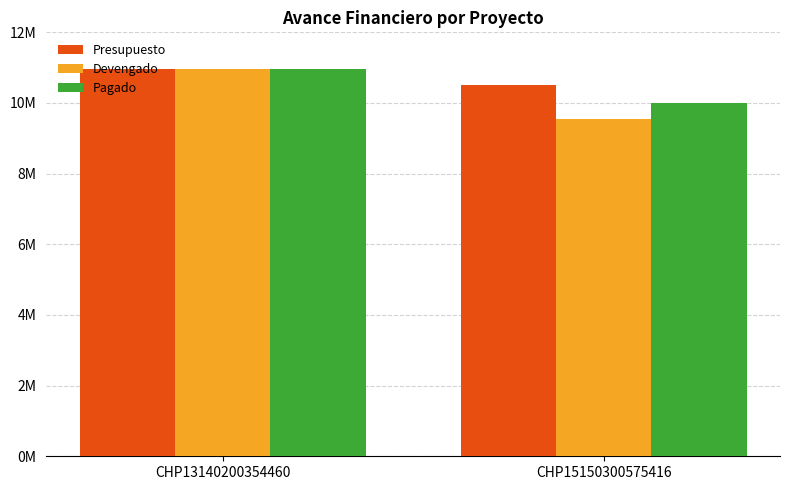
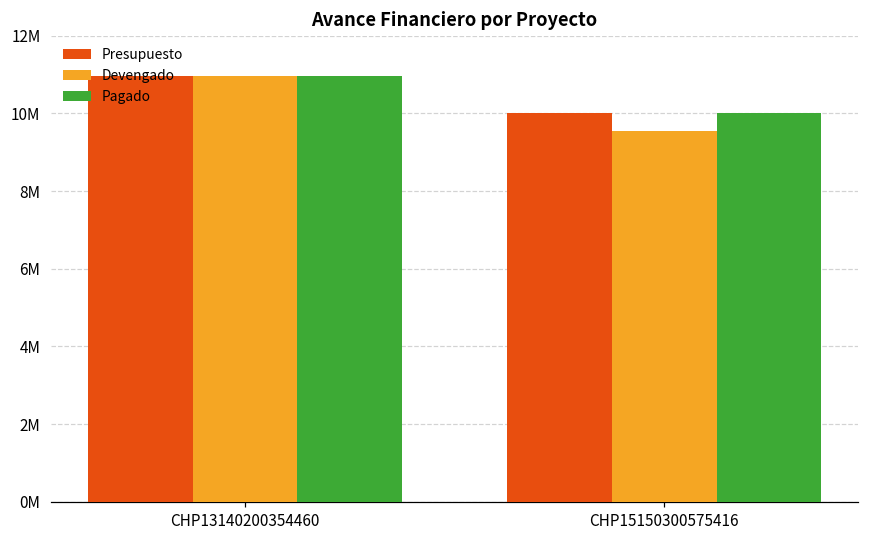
Presupuesto, CHP15150300575416: 10500000 -> 10000000
